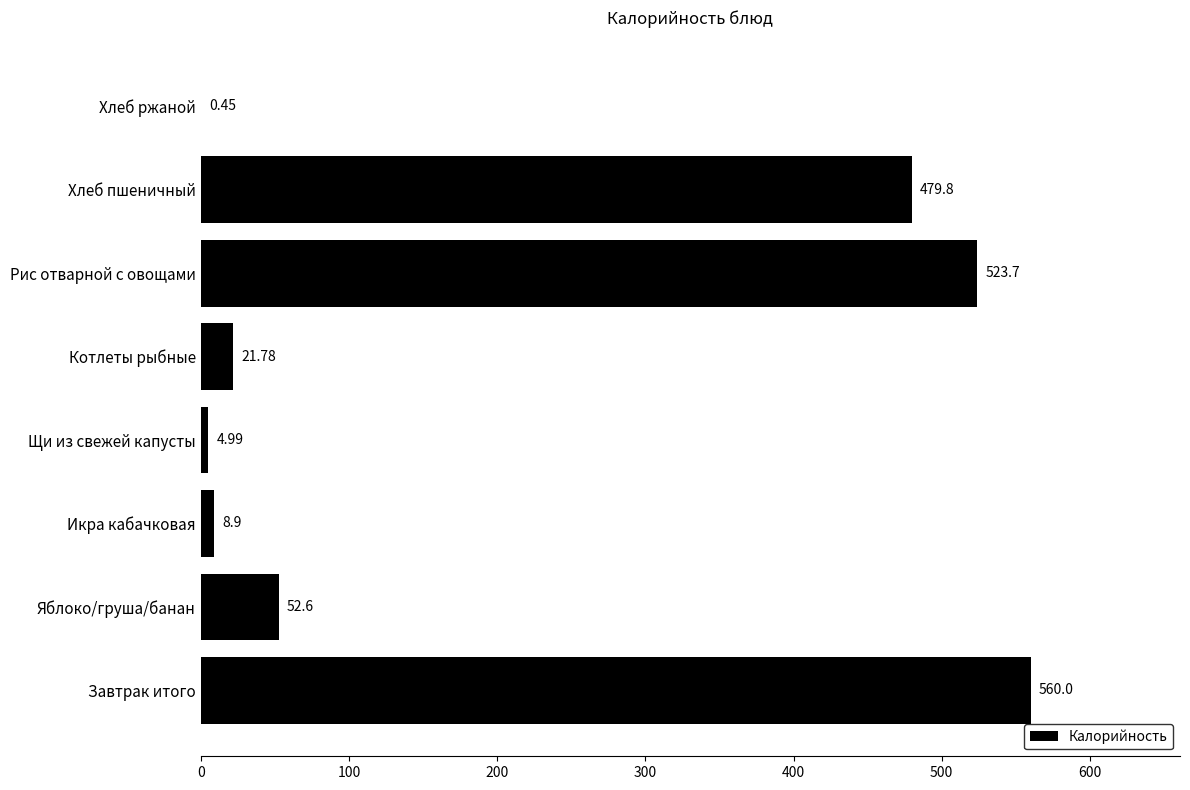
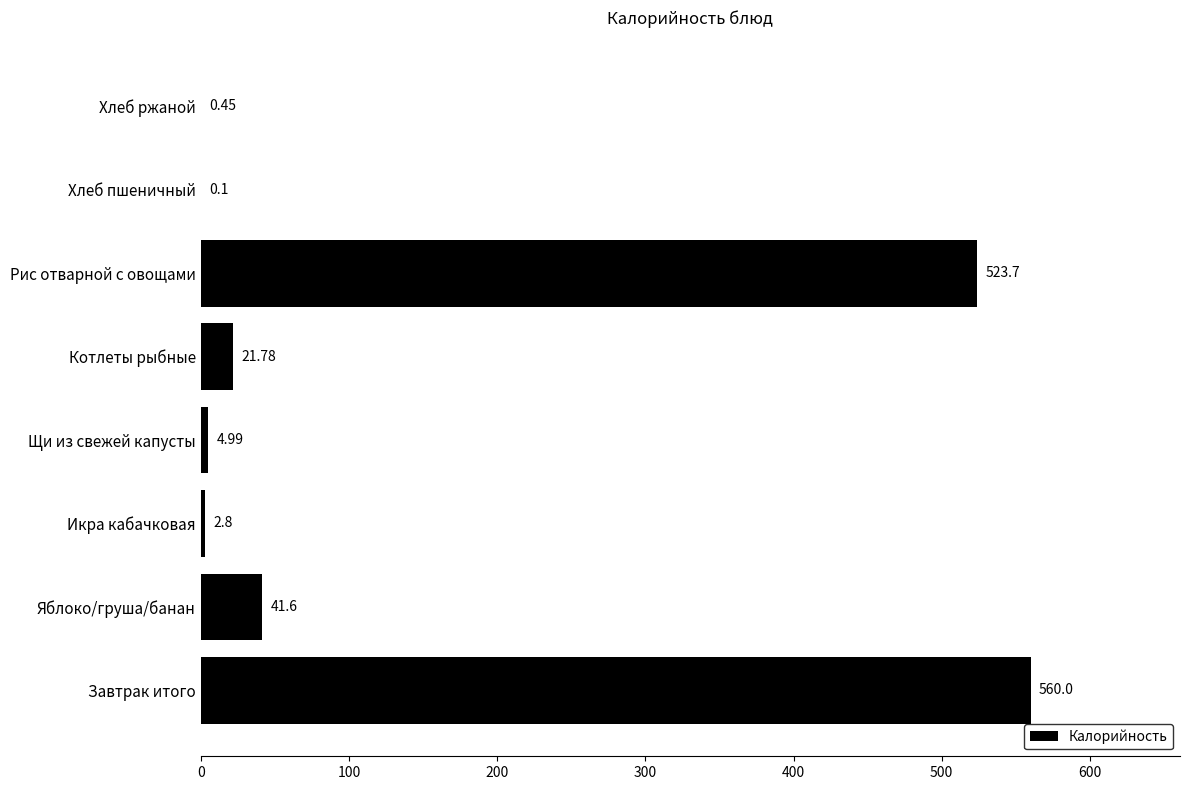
Хлеб пшеничный: 479.8 -> 0.1
Икра кабачковая: 8.9 -> 2.8
Яблоко/груша/банан: 52.6 -> 41.6
